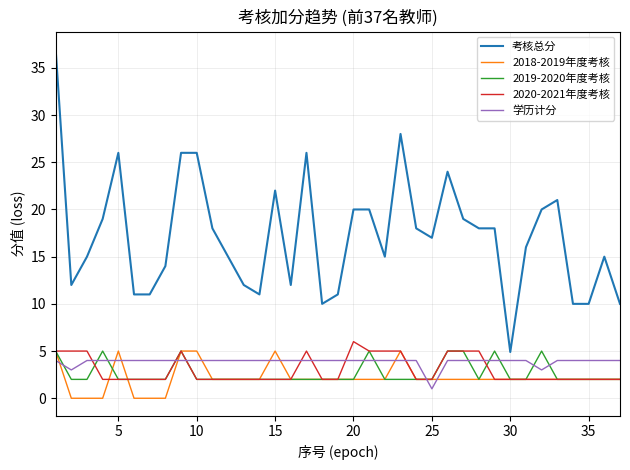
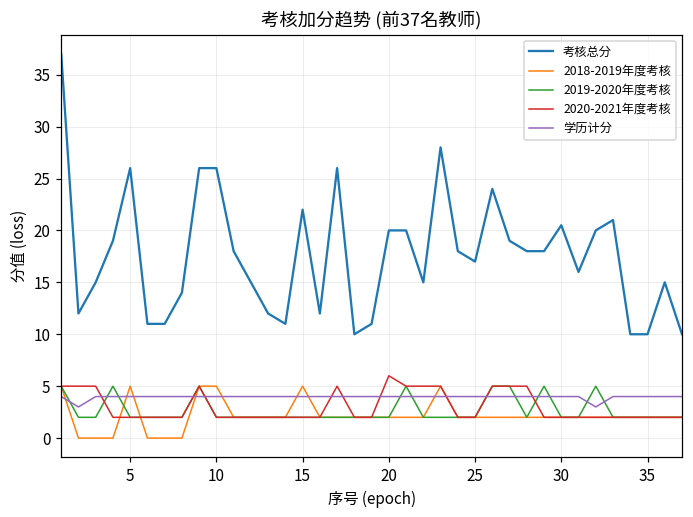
学历计分, 25: 1 -> 4
考核总分, 30: 5 -> 21
